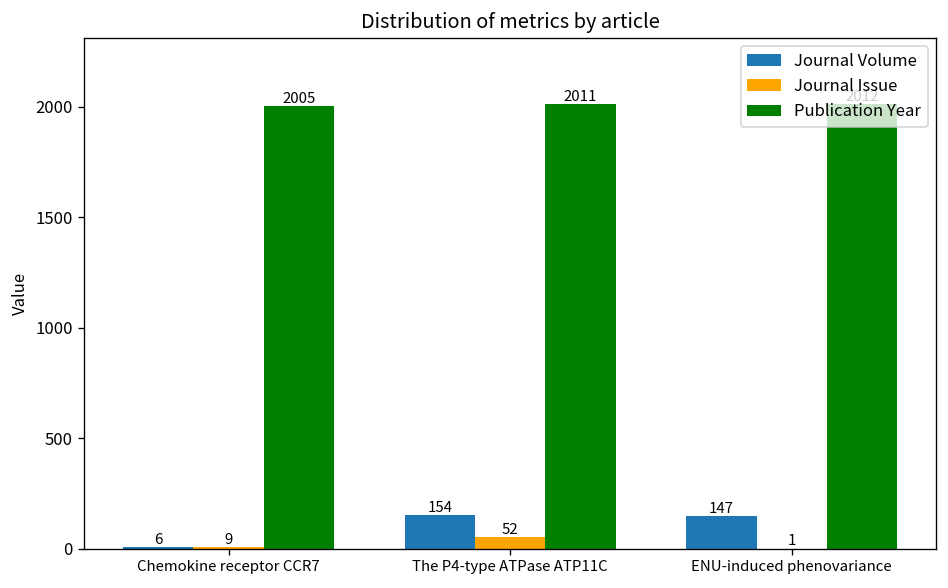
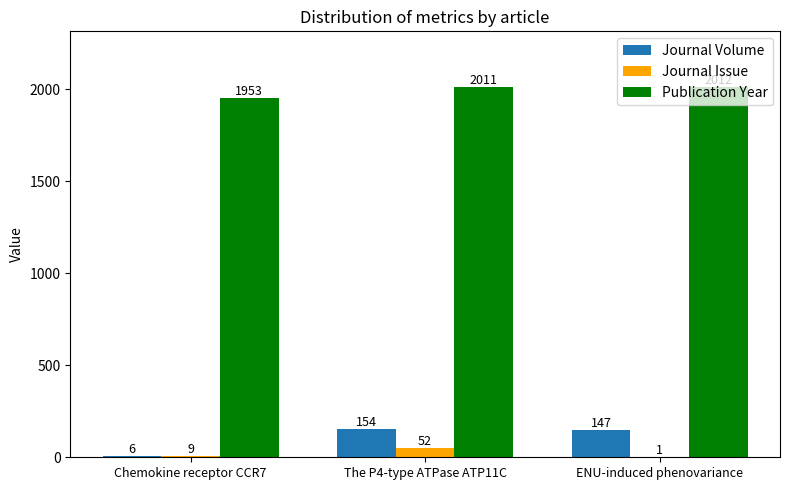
Publication Year, Chemokine receptor CCR7: 2005 -> 1953
